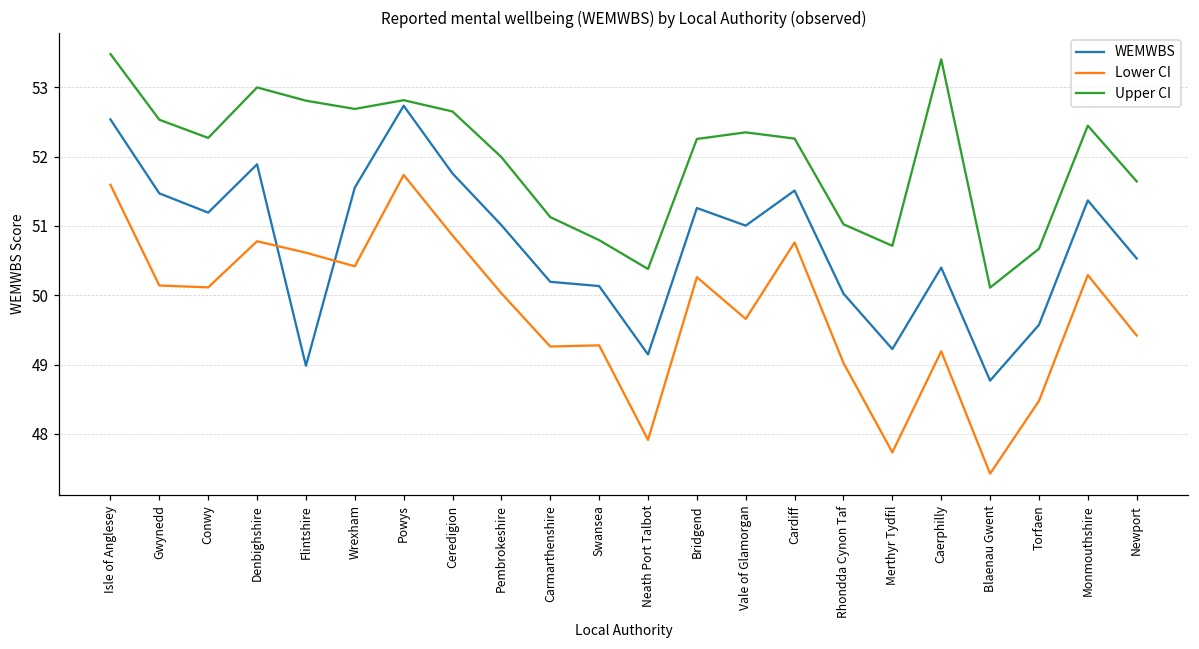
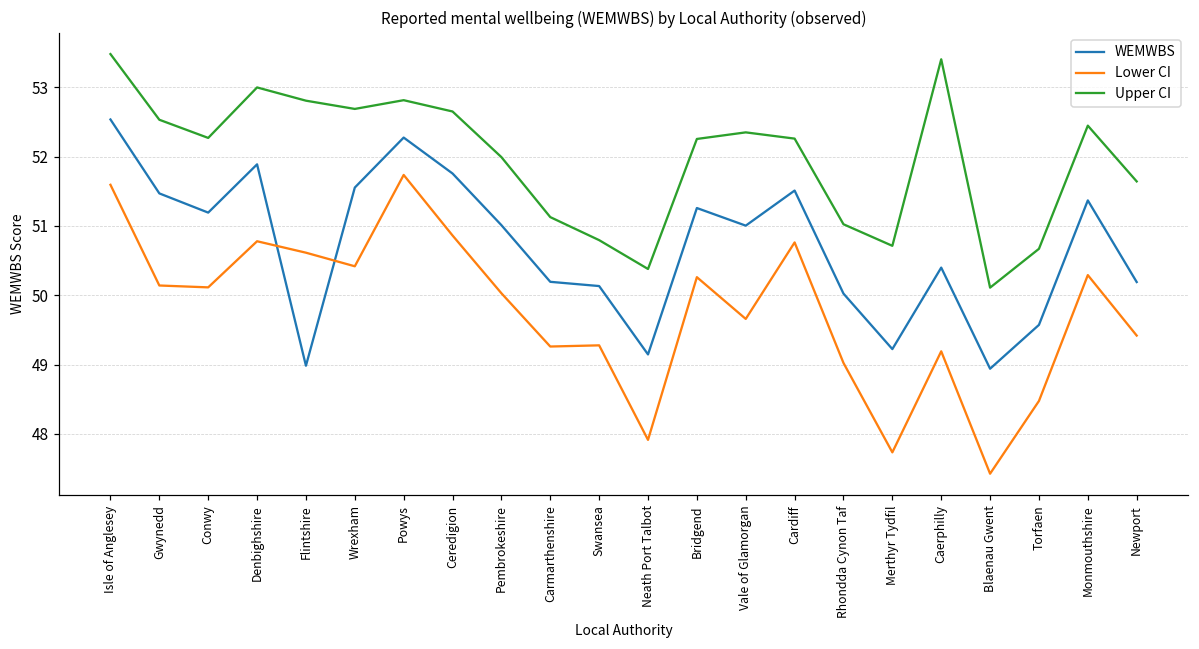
WEMWBS, Powys: 52.7 -> 52.3
WEMWBS, Blaenau Gwent: 48.8 -> 48.9
WEMWBS, Newport: 50.5 -> 50.2
